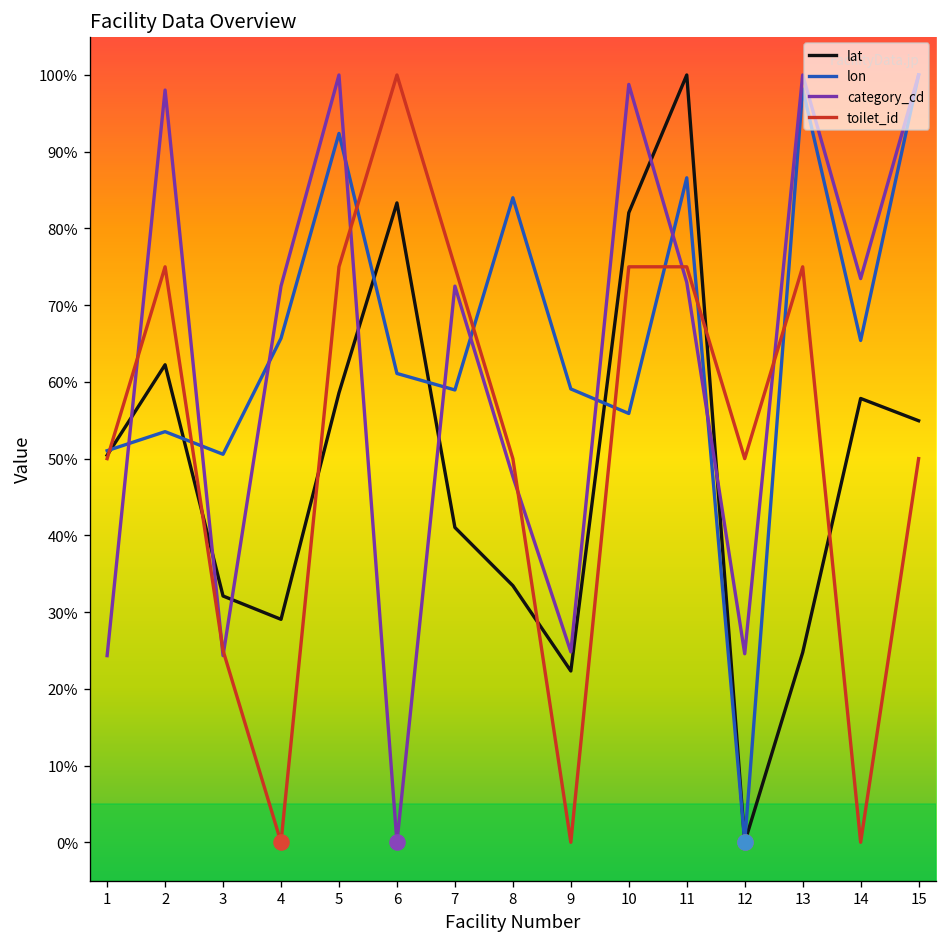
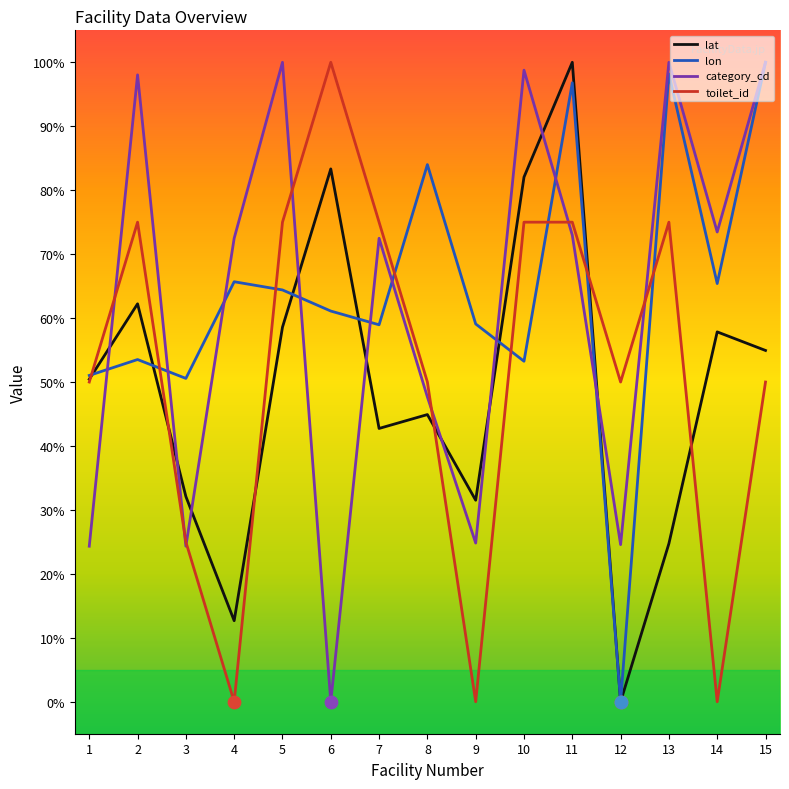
lat, 4: 29% -> 13%
lon, 5: 92% -> 64%
lat, 7: 41% -> 43%
lat, 8: 33% -> 45%
lat, 9: 22% -> 32%
lon, 10: 56% -> 53%
lon, 11: 87% -> 97%
